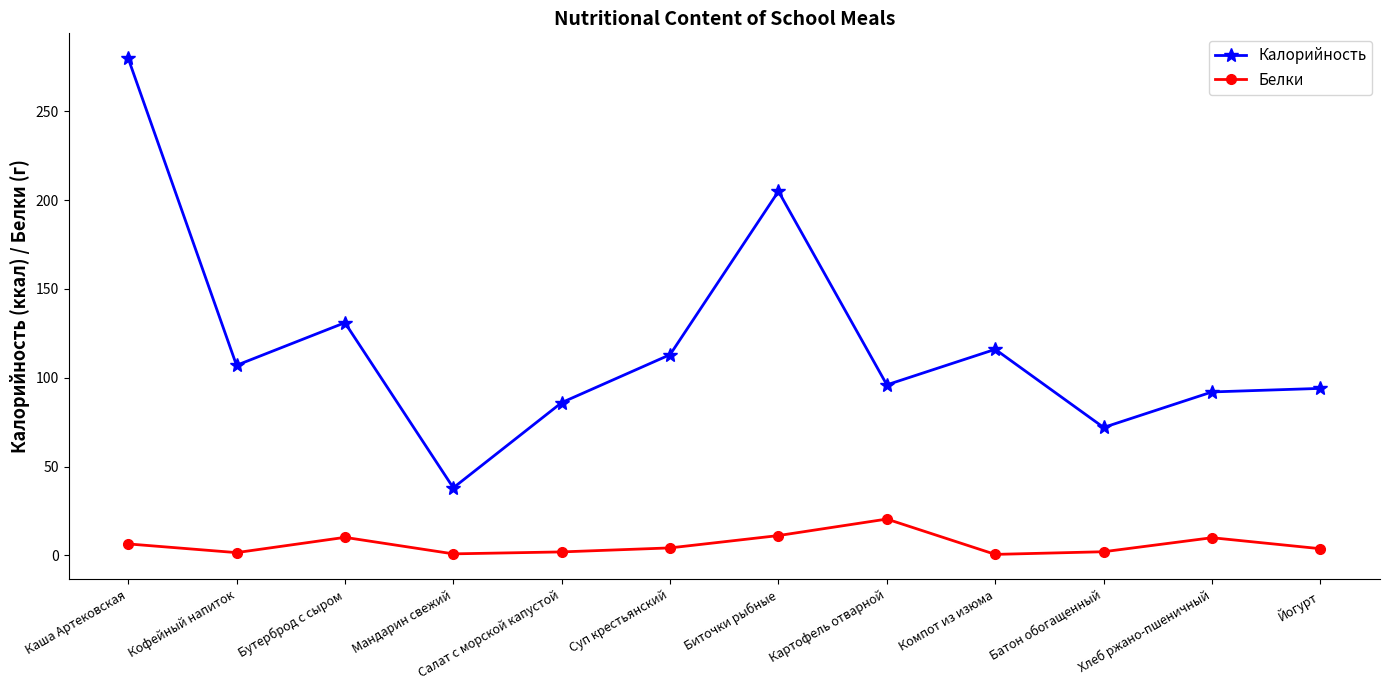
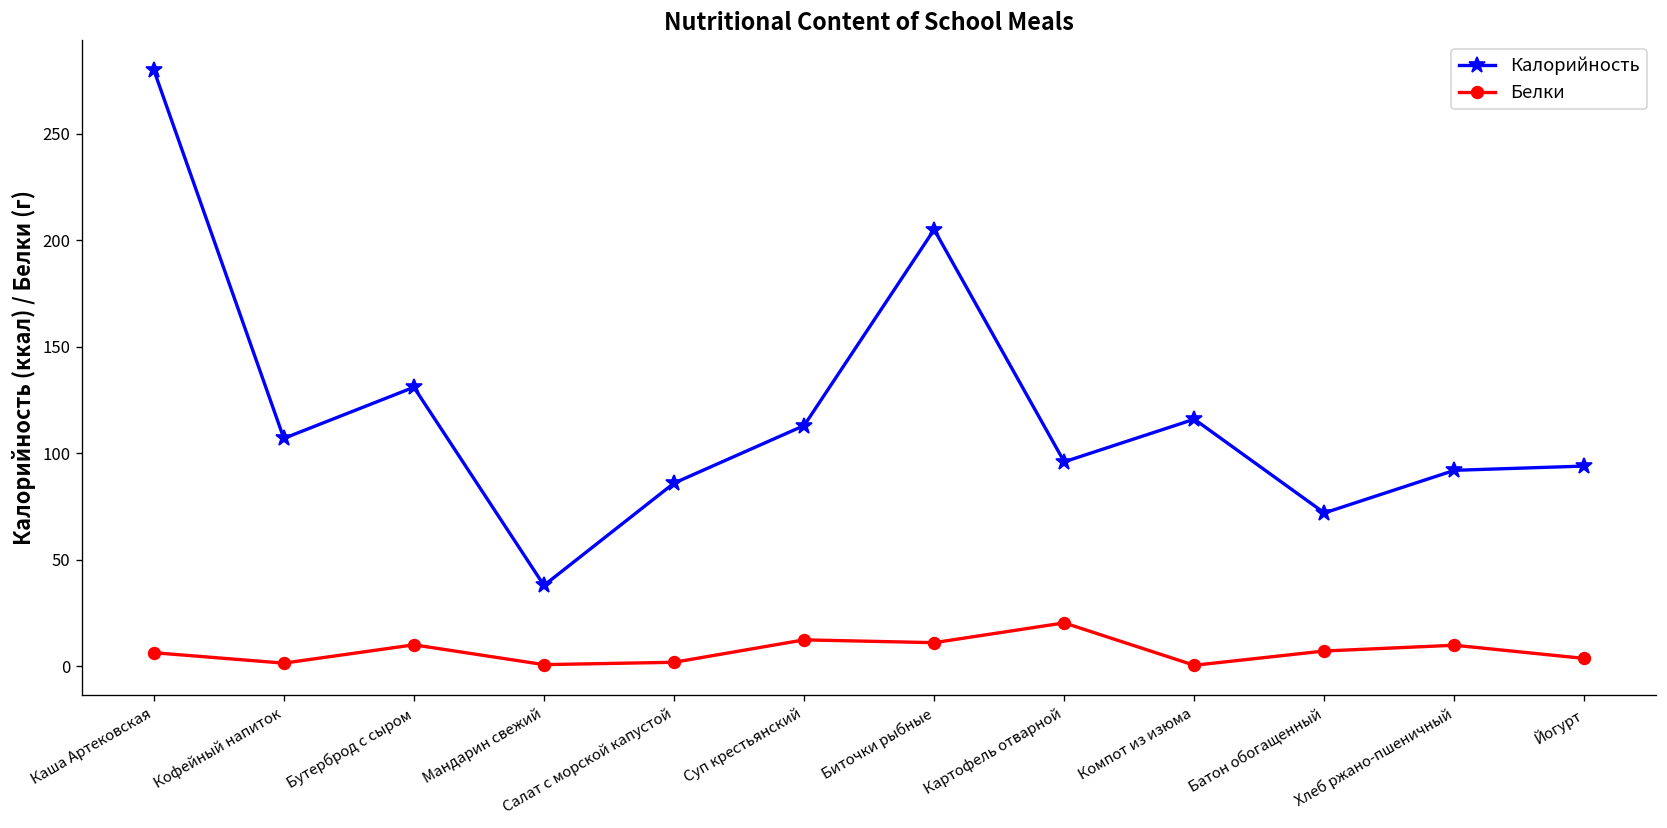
Белки, Суп крестьянский: 4 -> 12
Белки, Батон обогащенный: 2 -> 7
